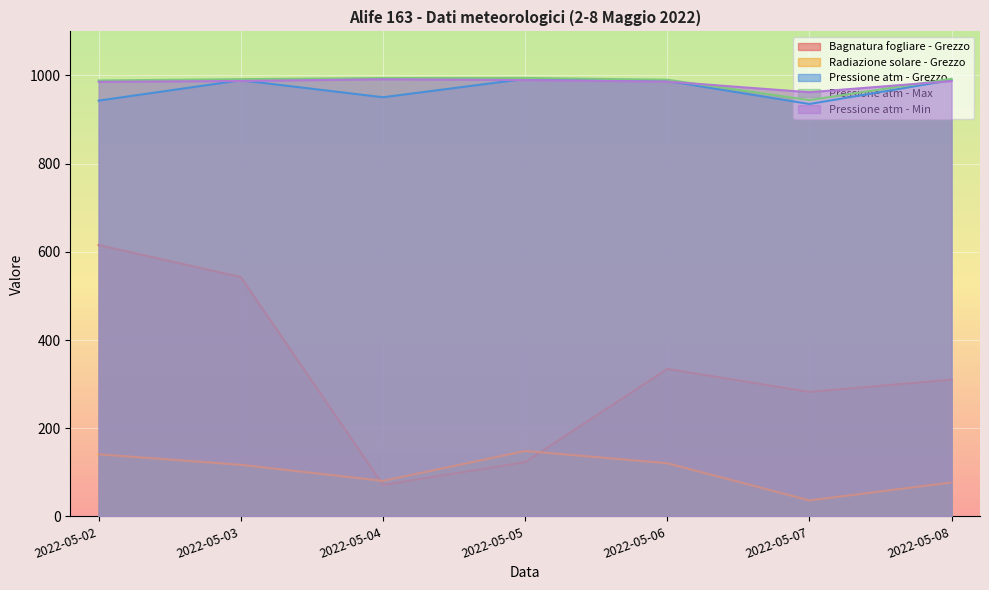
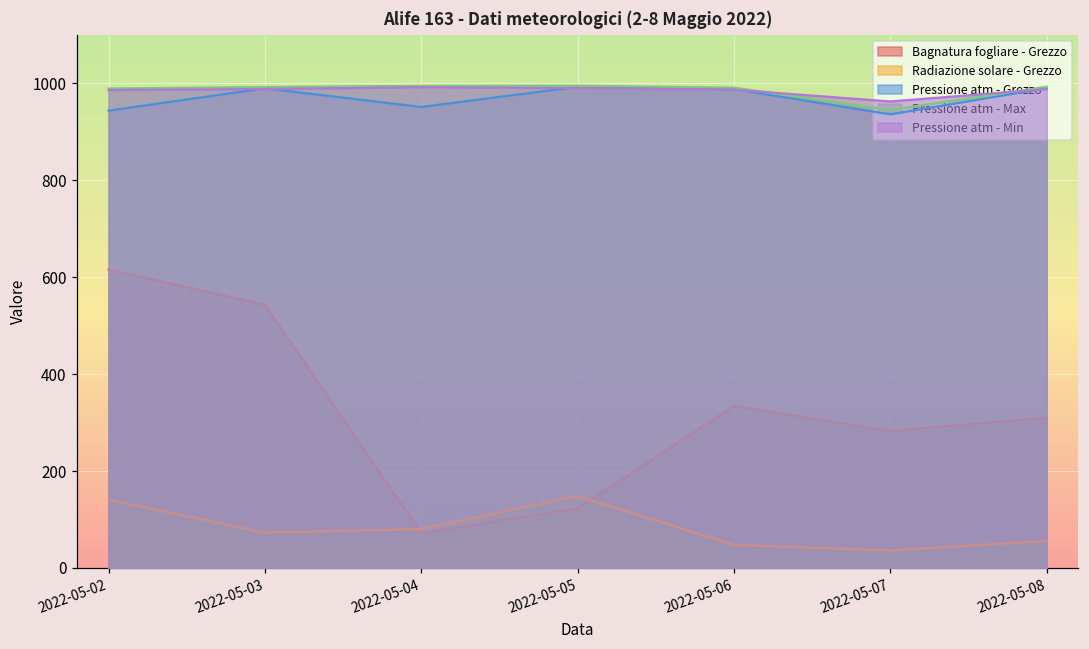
Radiazione solare - Grezzo, 2022-05-03: 120 -> 70
Radiazione solare - Grezzo, 2022-05-06: 120 -> 50
Radiazione solare - Grezzo, 2022-05-08: 80 -> 60
